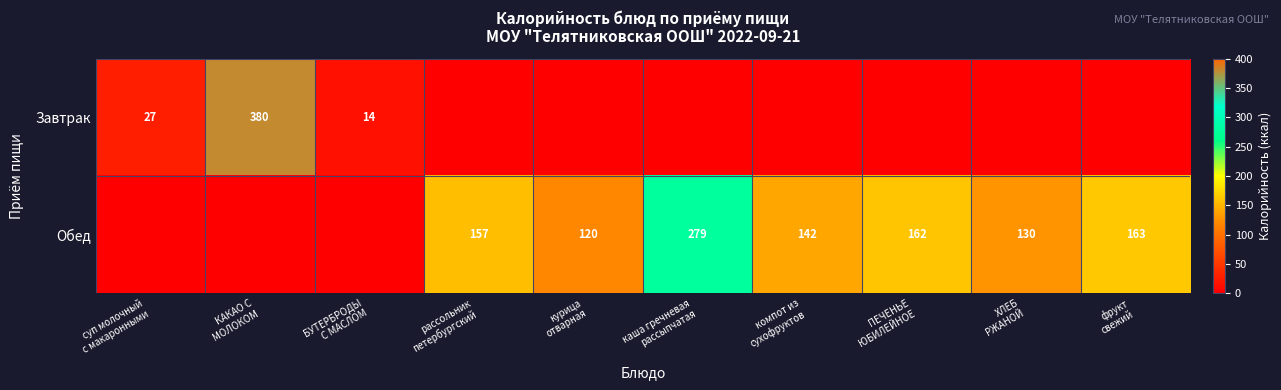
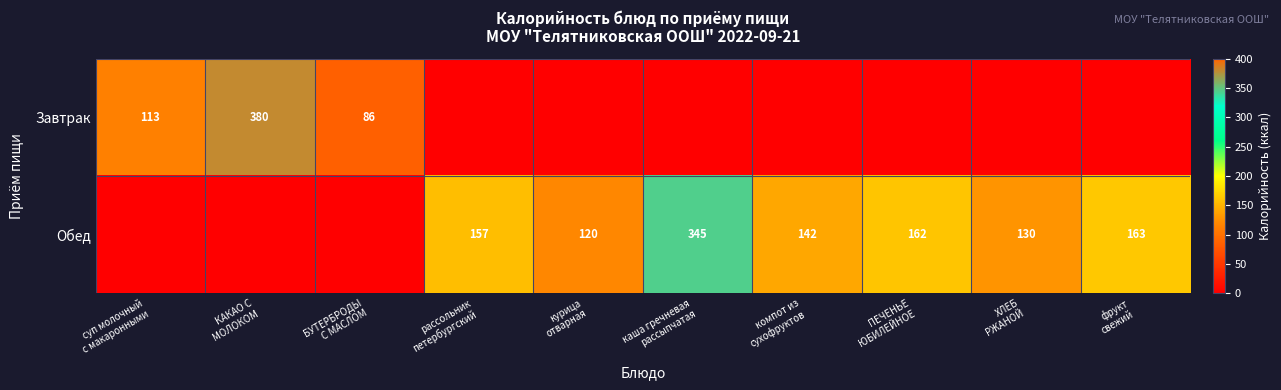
Завтрак, суп молочный с макаронными: 27 -> 113
Завтрак, БУТЕРБРОДЫ С МАСЛОМ: 14 -> 86
Обед, каша гречневая рассыпчатая: 279 -> 345
